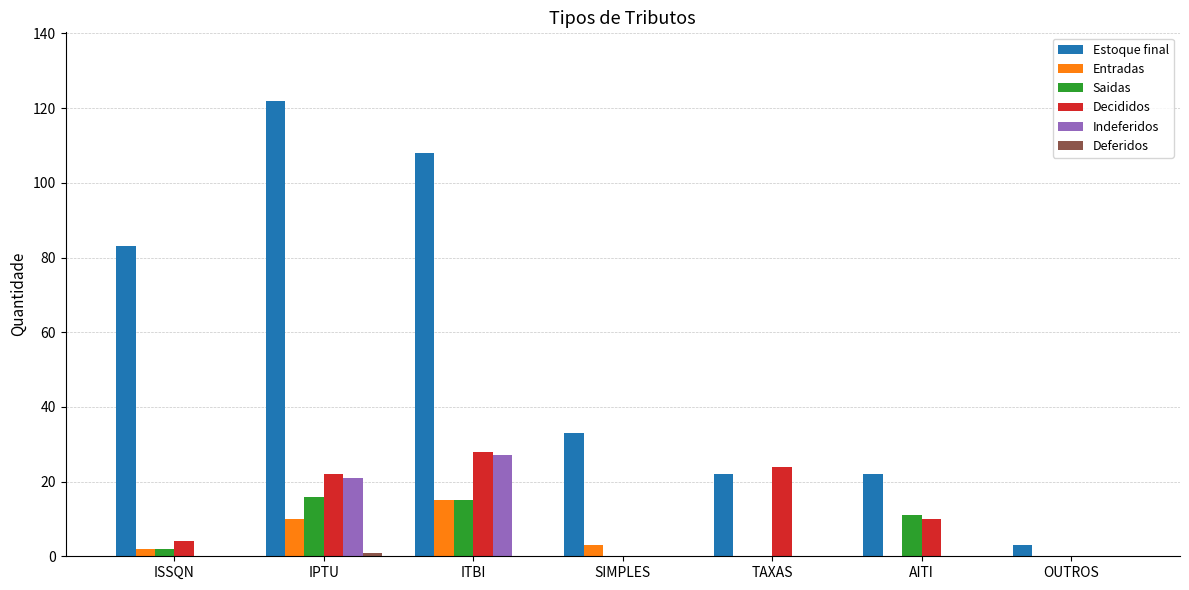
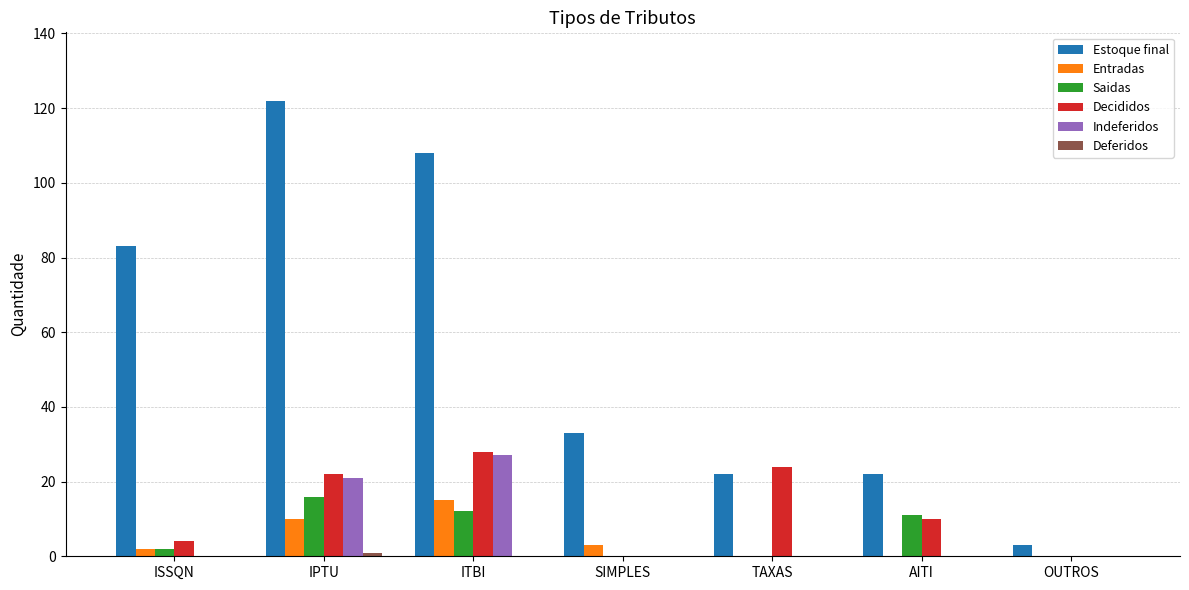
Saidas, ITBI: 15 -> 12
